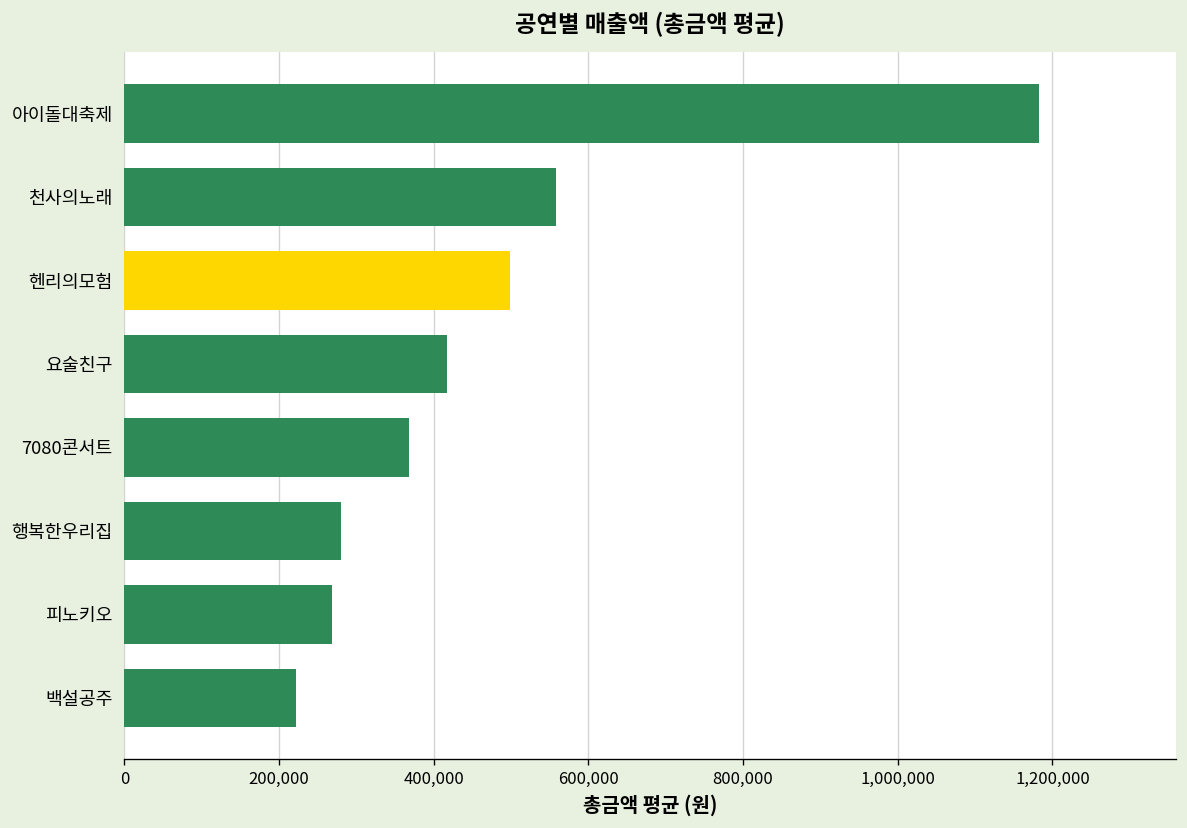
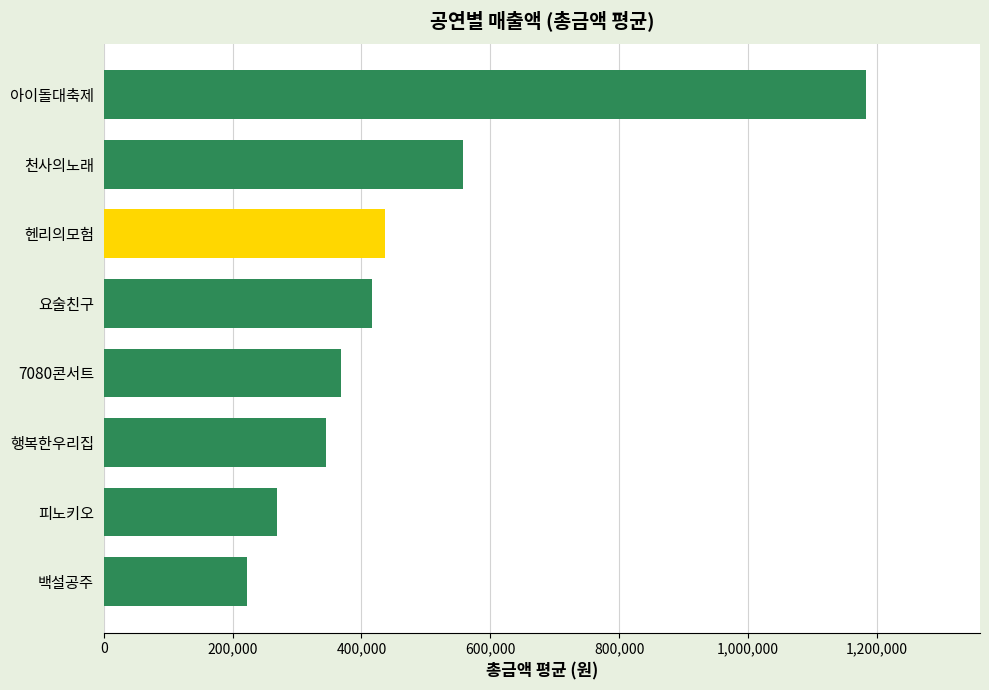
헨리의모험: 500,000 -> 440,000
행복한우리집: 280,000 -> 340,000
